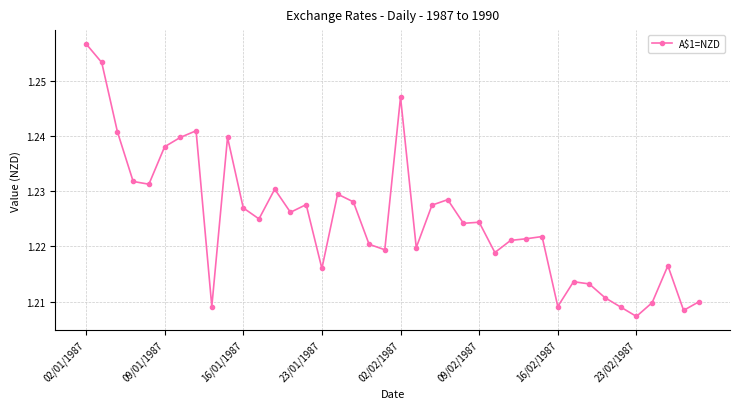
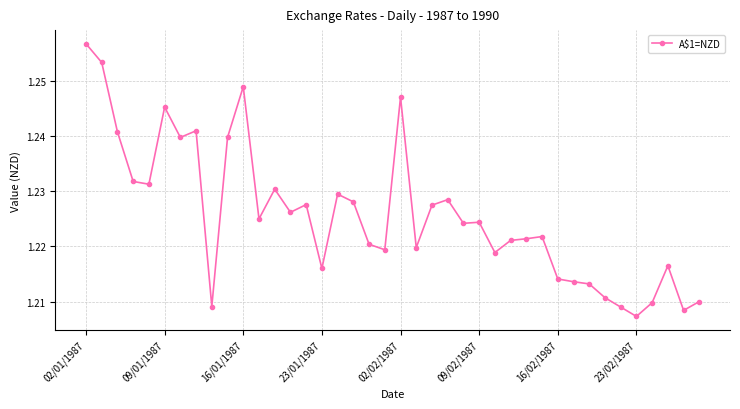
09/01/1987: 1.238 -> 1.245
16/01/1987: 1.227 -> 1.249
16/02/1987: 1.209 -> 1.214
